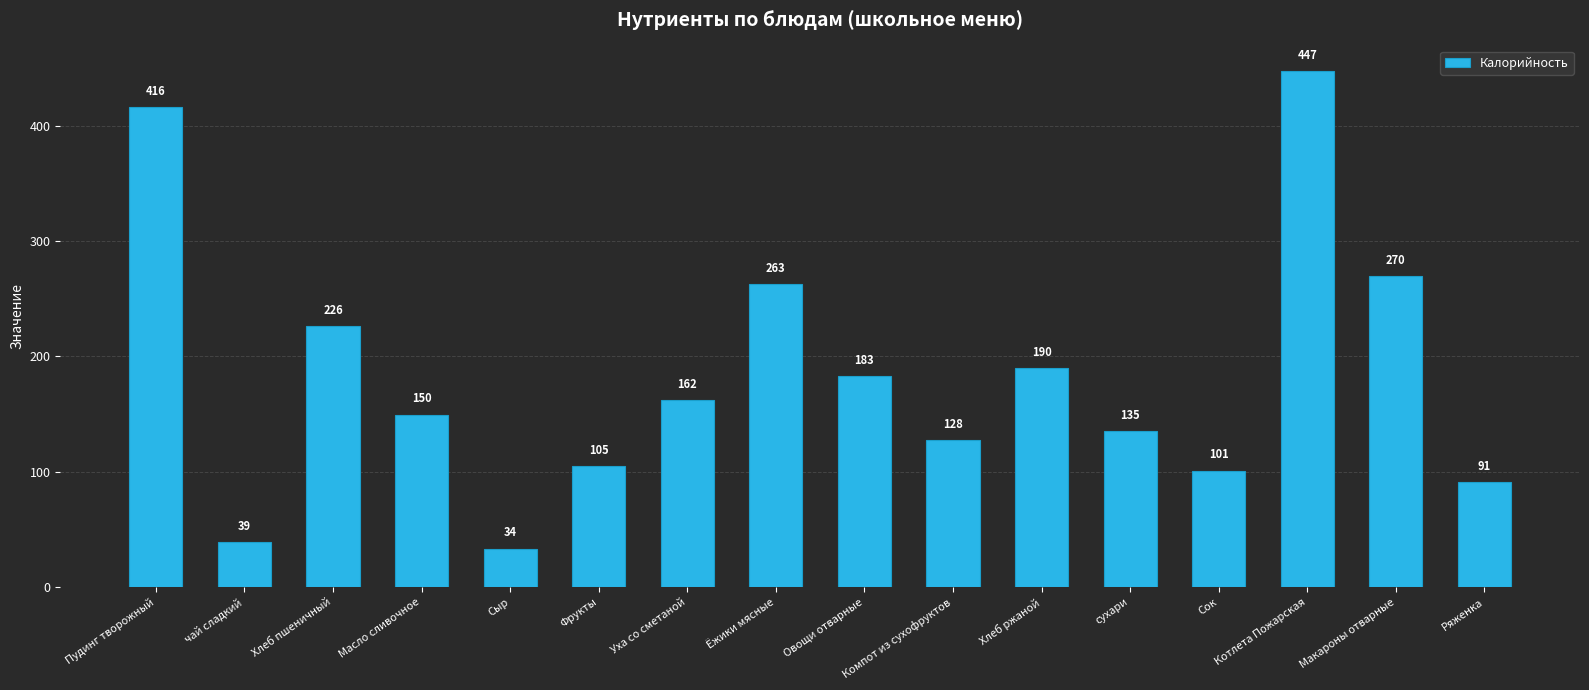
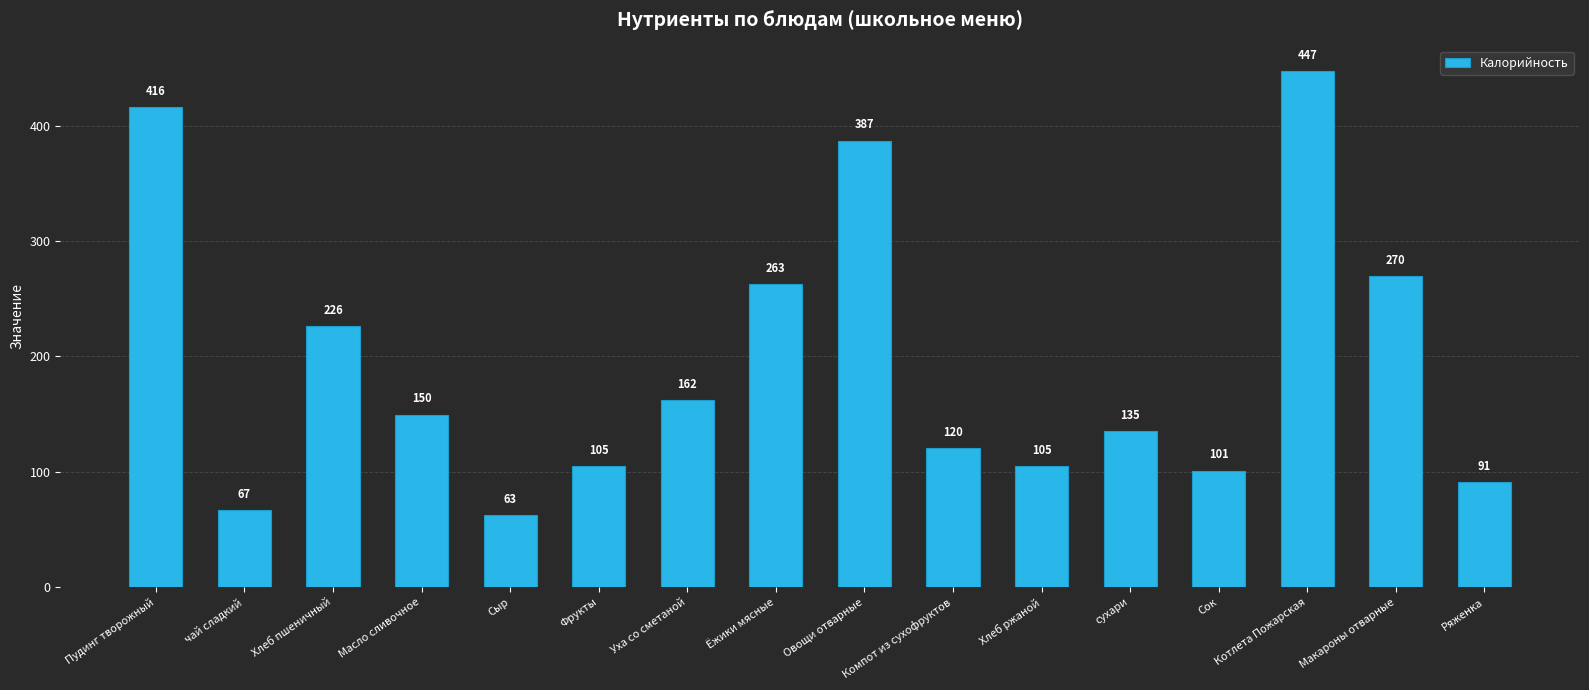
чай сладкий: 39 -> 67
Сыр: 34 -> 63
Овощи отварные: 183 -> 387
Компот из сухофруктов: 128 -> 120
Хлеб ржаной: 190 -> 105
